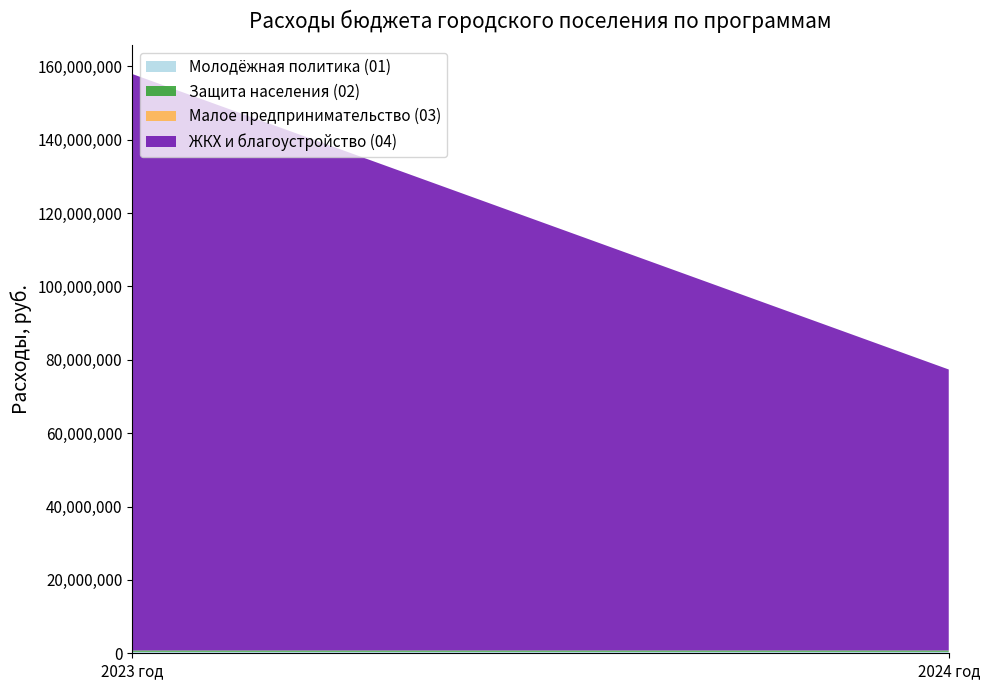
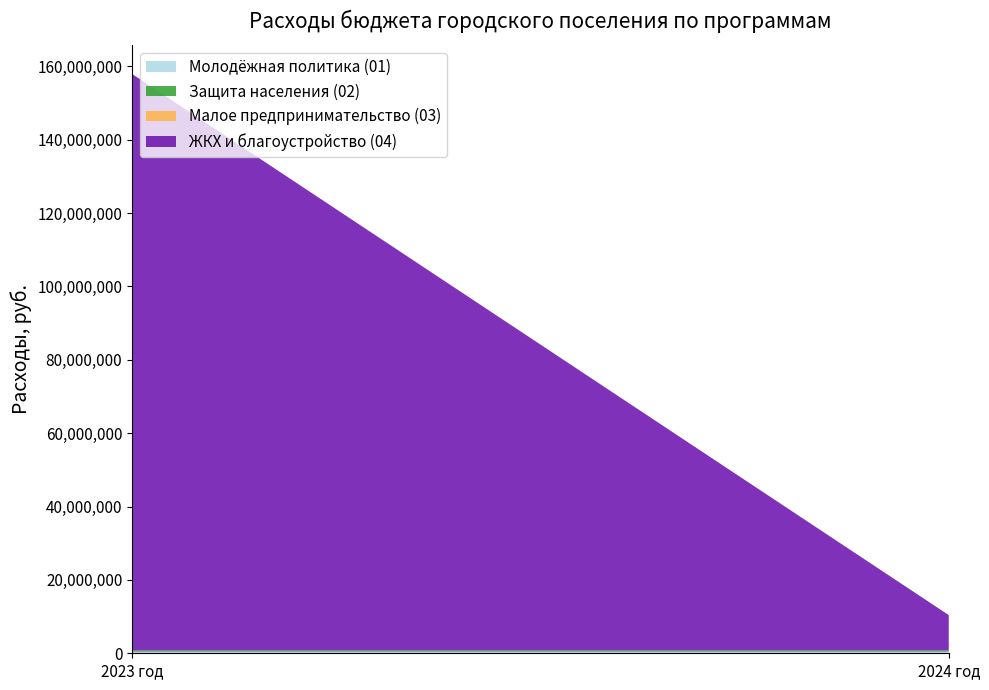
ЖКХ и благоустройство (04), 2024 год: 77,000,000 -> 10,000,000
